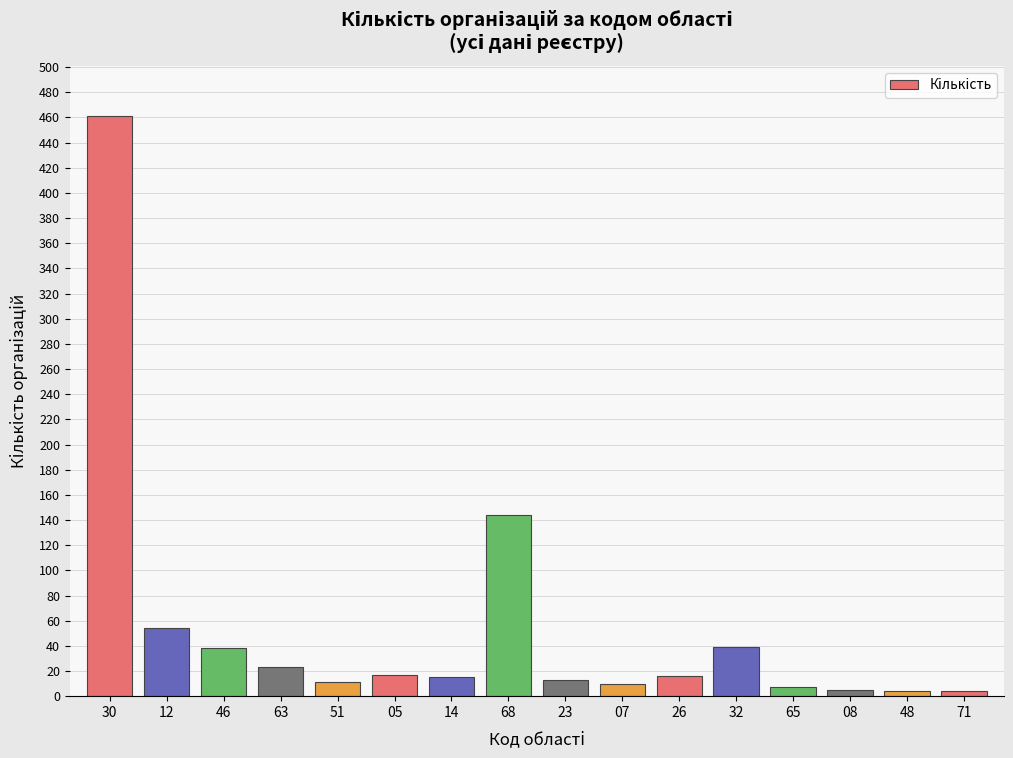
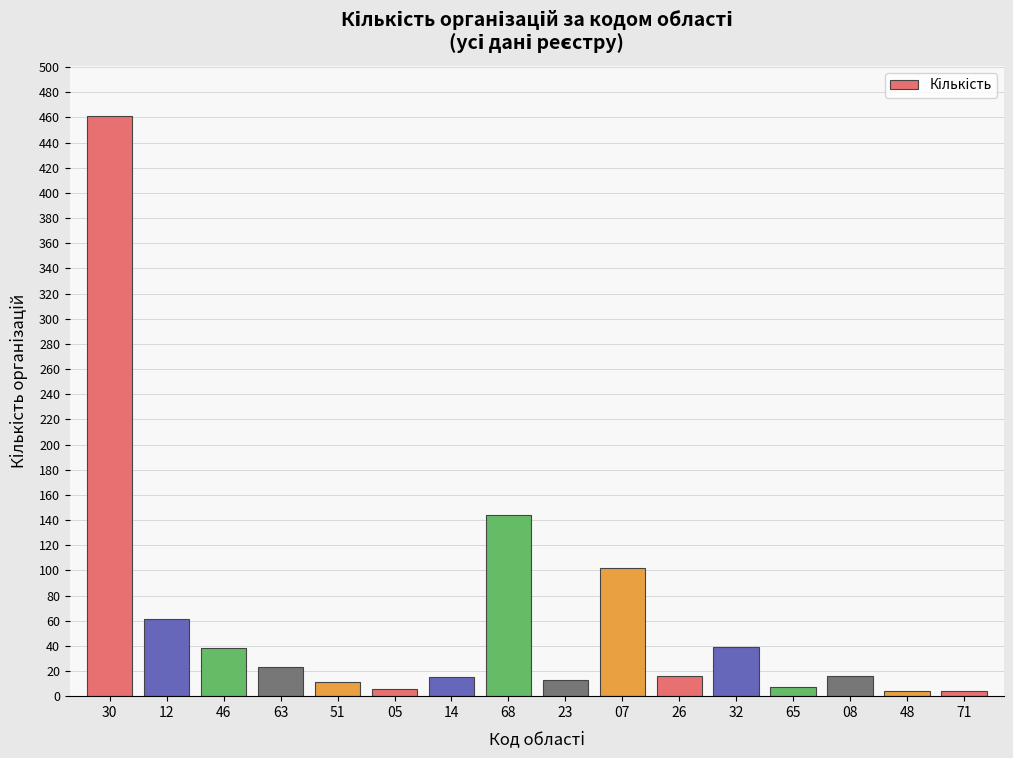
12: 54 -> 61
05: 17 -> 6
07: 10 -> 102
08: 5 -> 16
